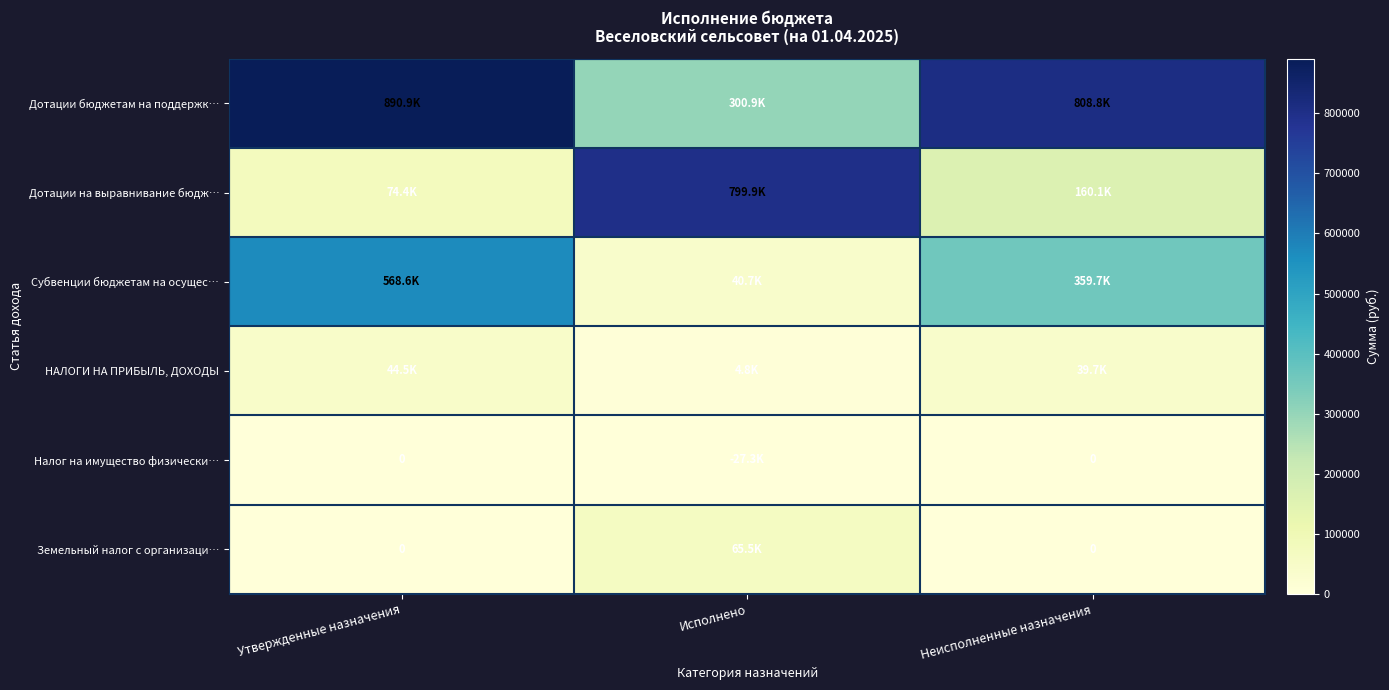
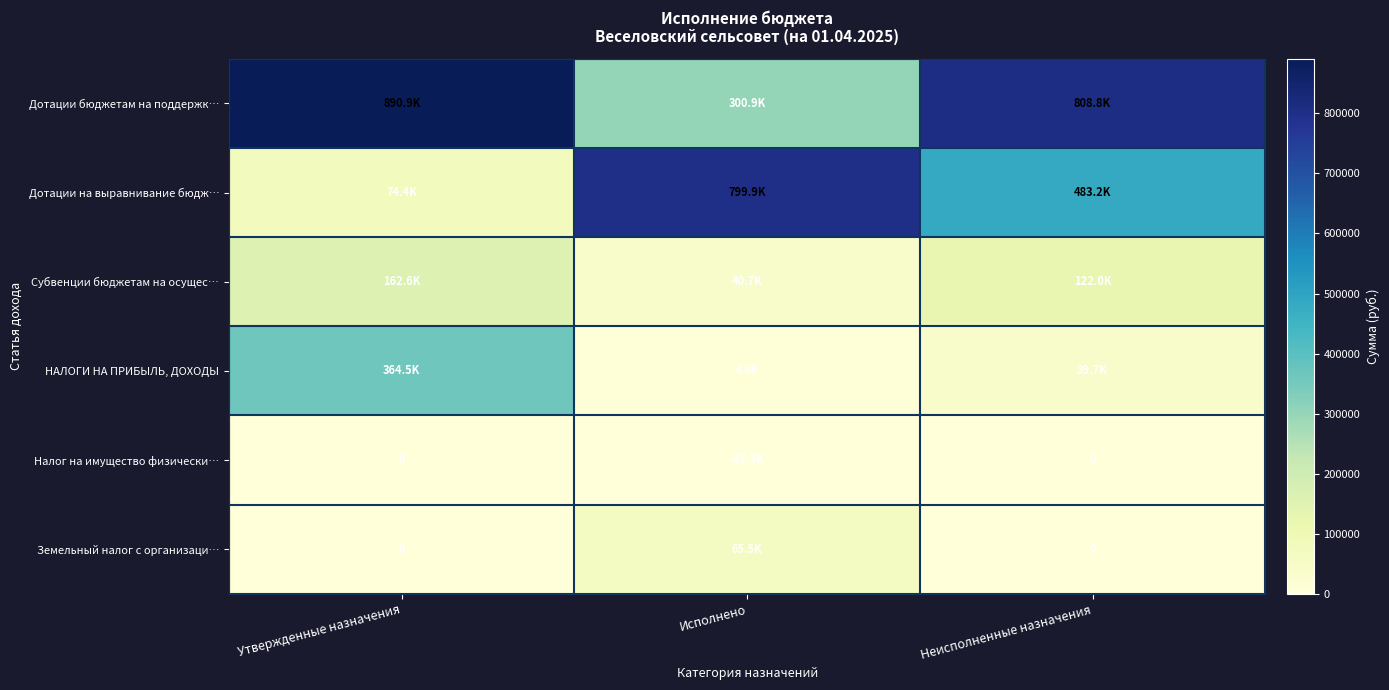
Дотации на выравнивание бюдж…, Неисполненные назначения: 160.1K -> 483.2K
Субвенции бюджетам на осущес…, Утвержденные назначения: 568.6K -> 162.6K
Субвенции бюджетам на осущес…, Неисполненные назначения: 359.7K -> 122.0K
НАЛОГИ НА ПРИБЫЛЬ, ДОХОДЫ, Утвержденные назначения: 44.5K -> 364.5K
